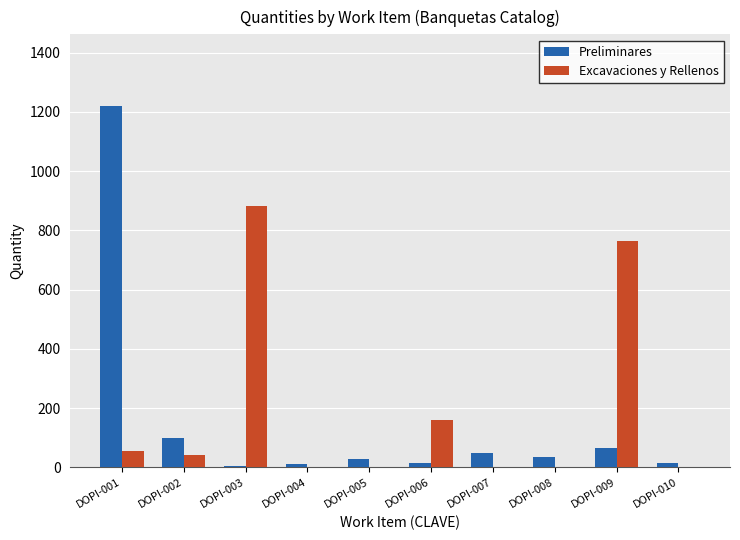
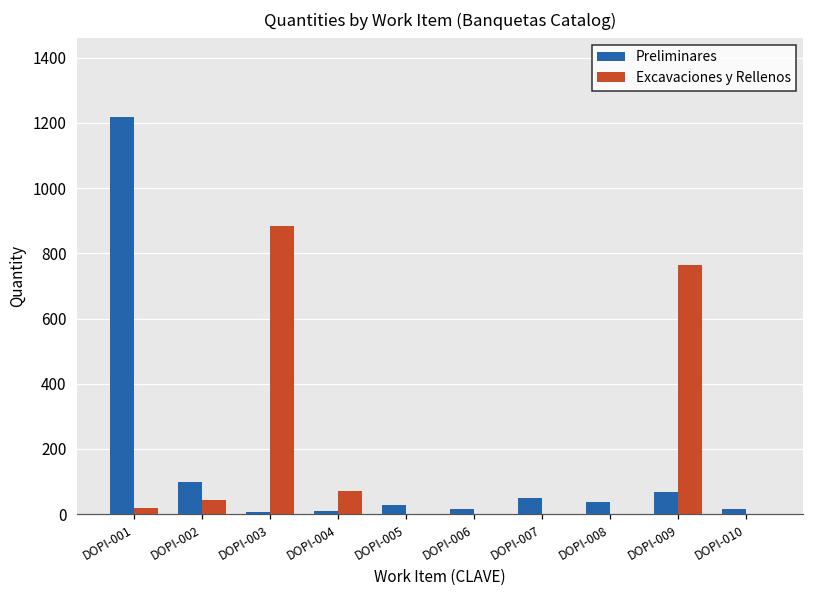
Excavaciones y Rellenos, DOPI-001: 50 -> 20
Excavaciones y Rellenos, DOPI-004: 0 -> 70
Excavaciones y Rellenos, DOPI-006: 160 -> 0
